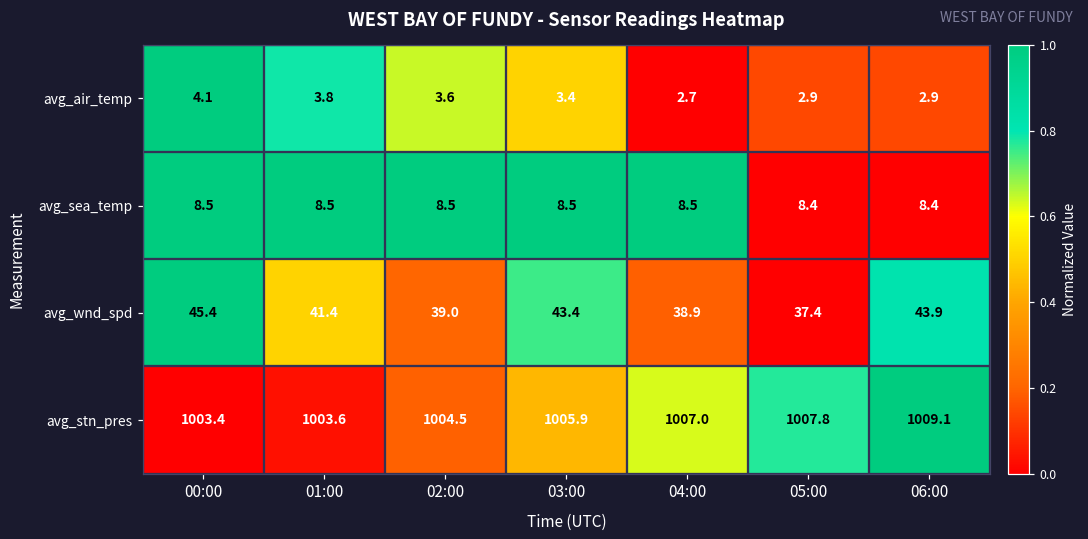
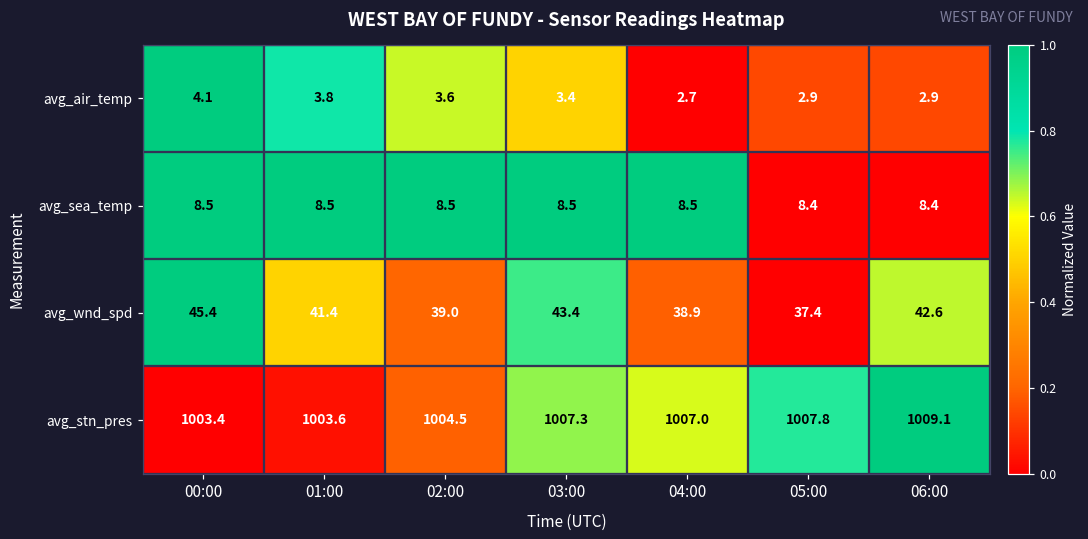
avg_wnd_spd, 06:00: 43.9 -> 42.6
avg_stn_pres, 03:00: 1005.9 -> 1007.3
